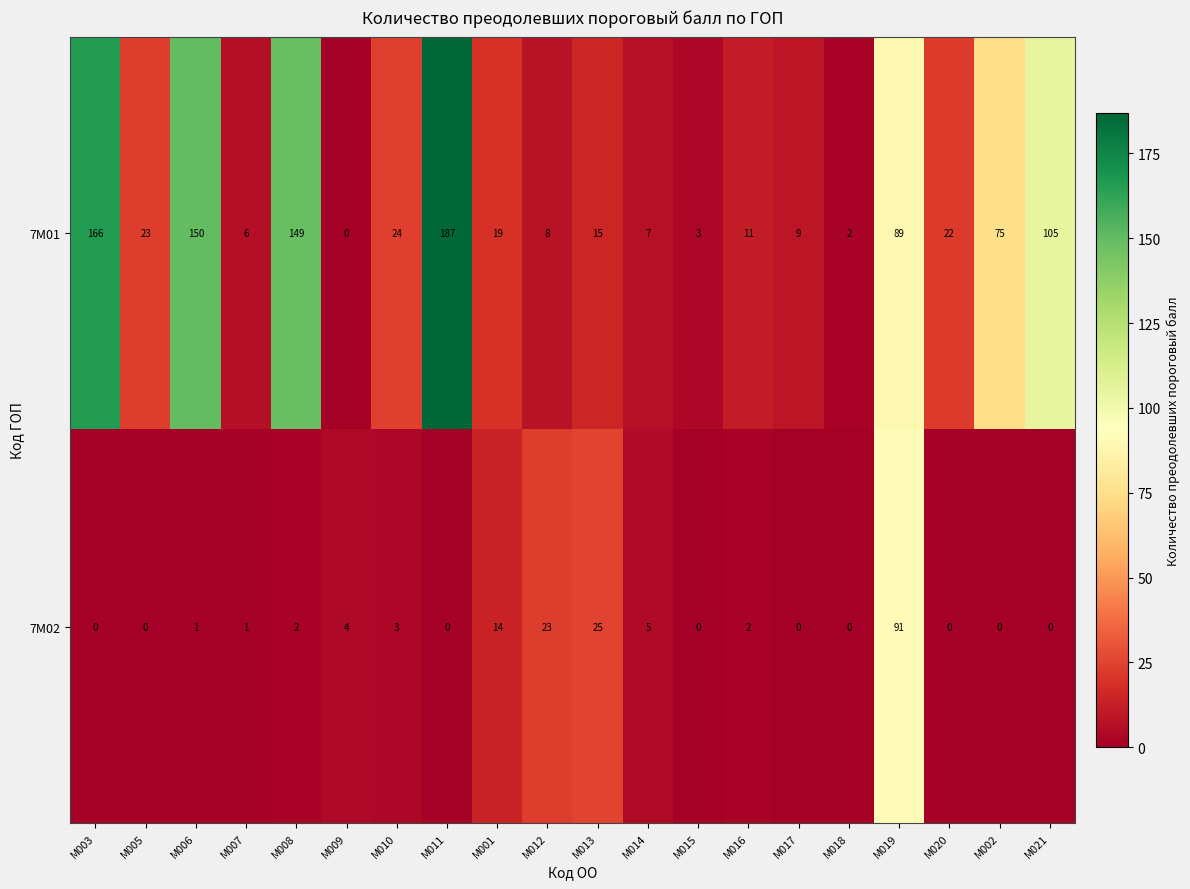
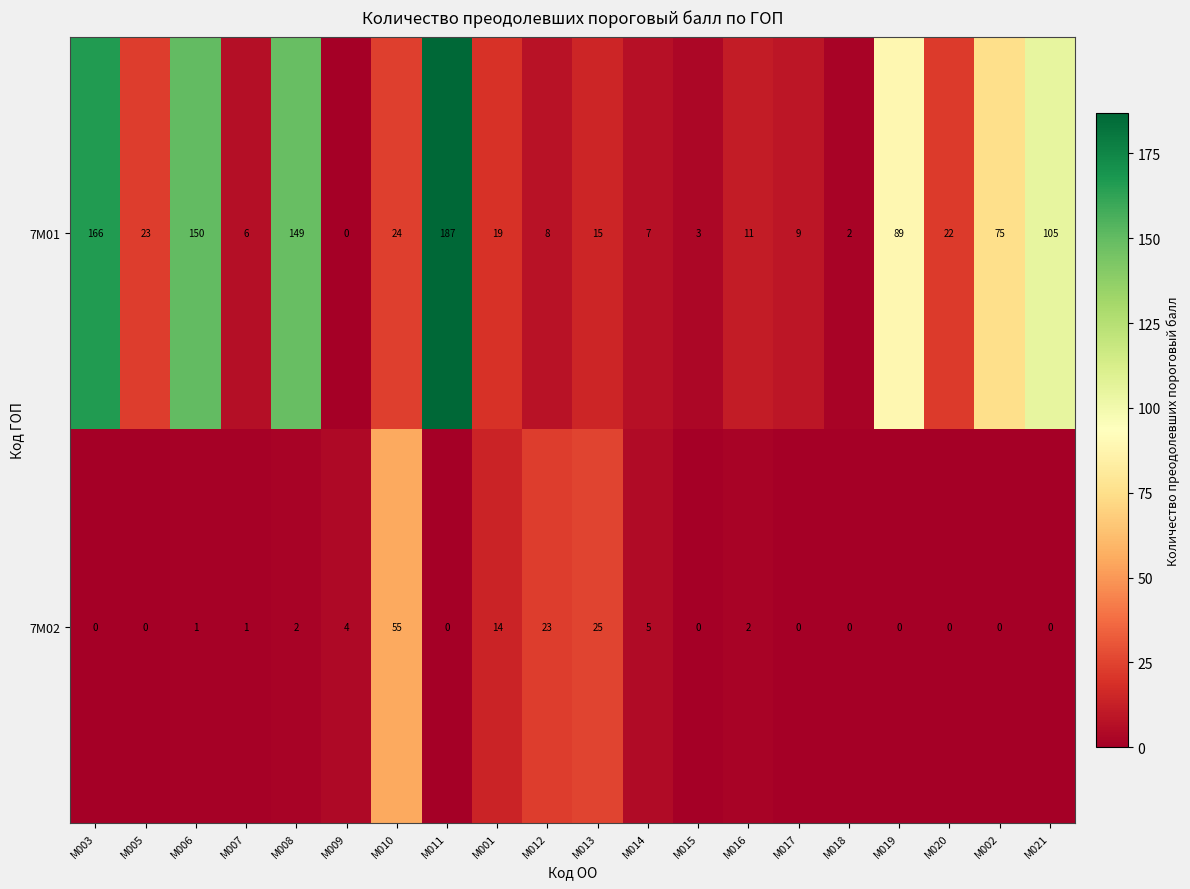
7M02, M010: 3 -> 55
7M02, M019: 91 -> 0
